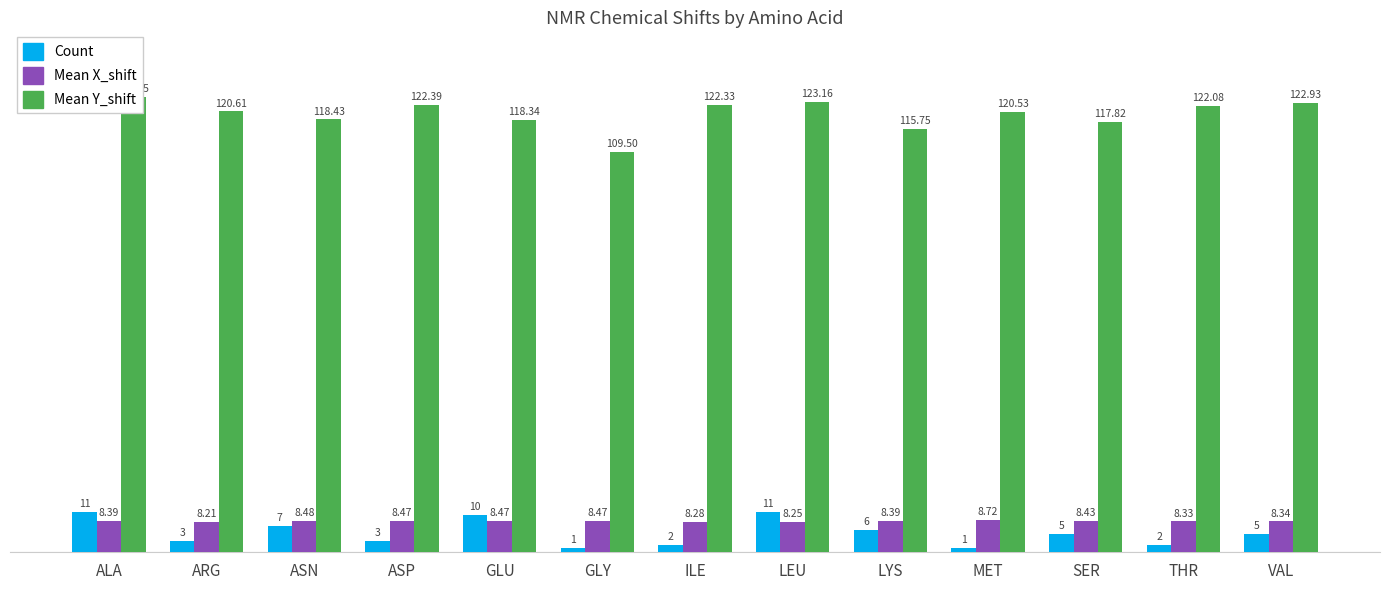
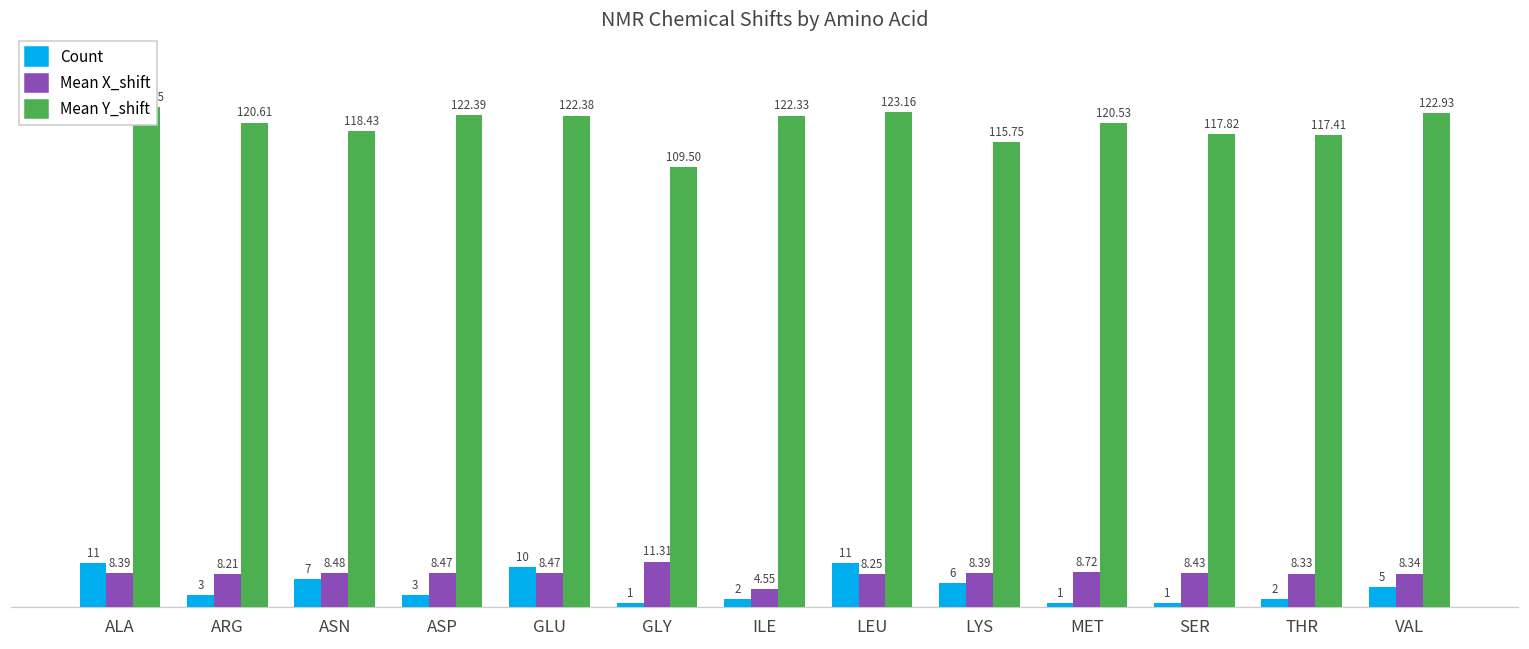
Mean Y_shift, GLU: 118.34 -> 122.38
Mean X_shift, GLY: 8.47 -> 11.31
Mean X_shift, ILE: 8.28 -> 4.55
Count, SER: 5 -> 1
Mean Y_shift, THR: 122.08 -> 117.41
